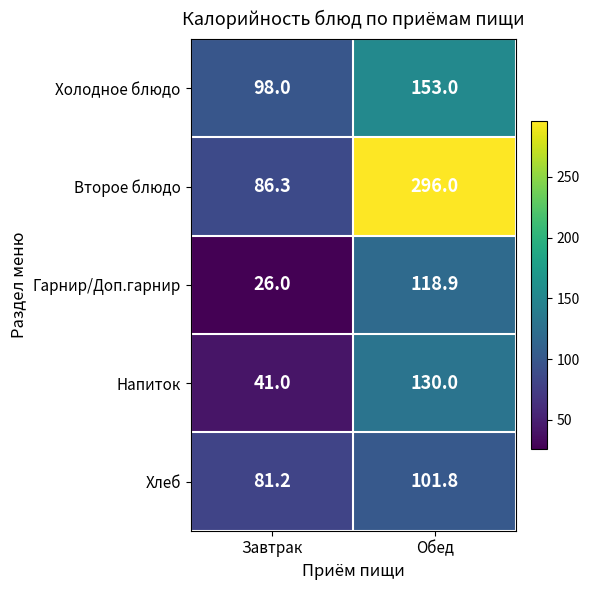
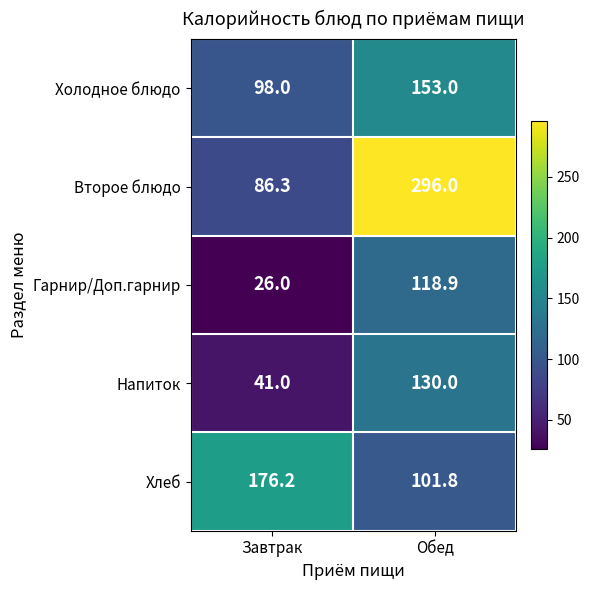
Хлеб, Завтрак: 81.2 -> 176.2
